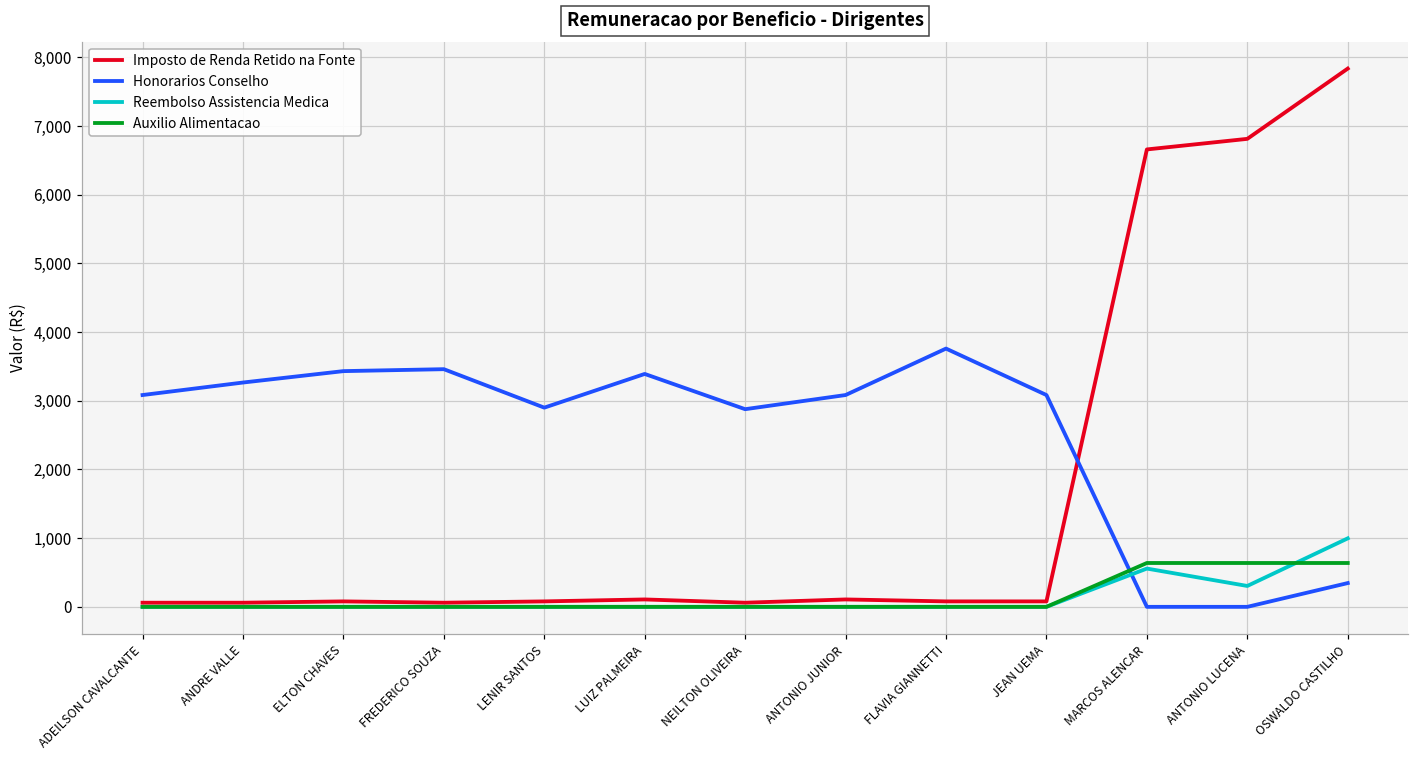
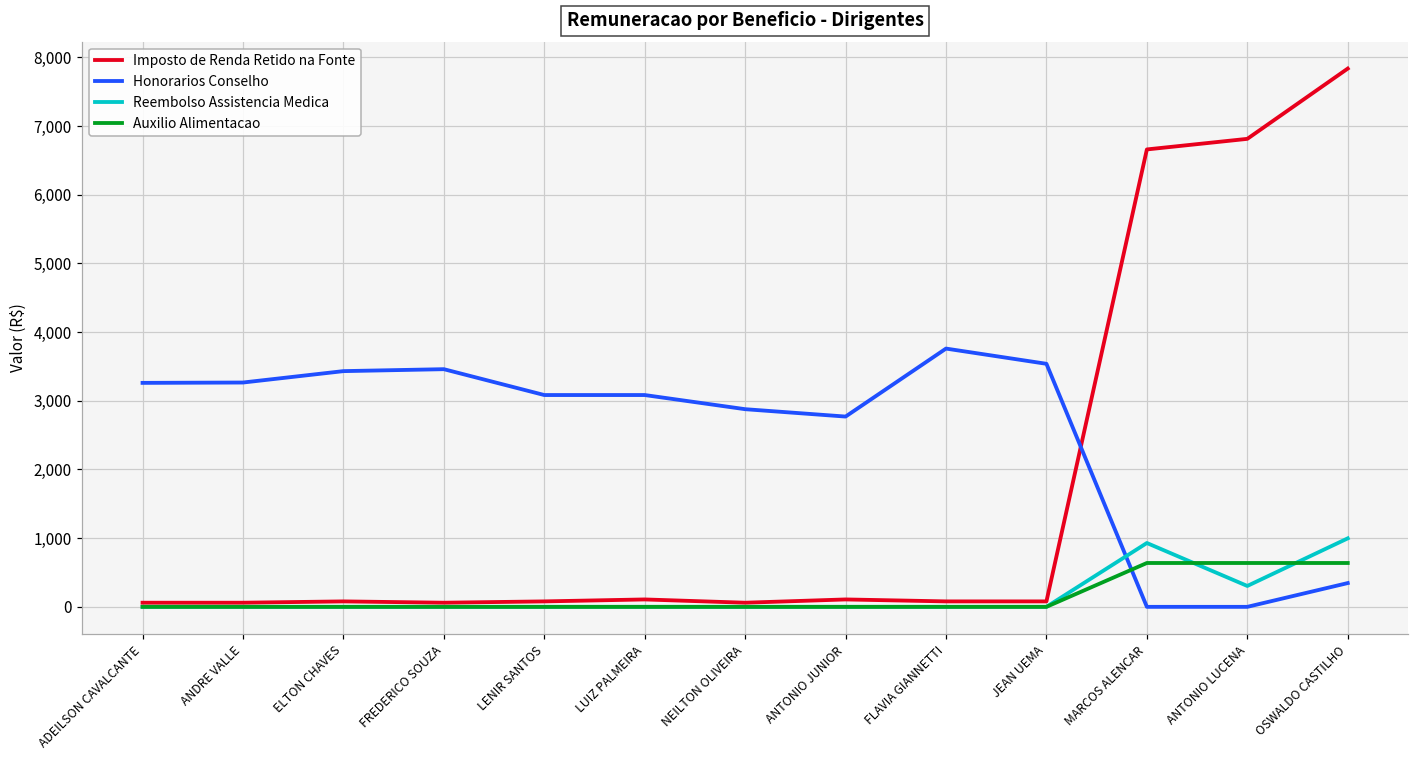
Honorarios Conselho, ADEILSON CAVALCANTE: 3,100 -> 3,300
Honorarios Conselho, LENIR SANTOS: 2,900 -> 3,100
Honorarios Conselho, LUIZ PALMEIRA: 3,400 -> 3,100
Honorarios Conselho, ANTONIO JUNIOR: 3,100 -> 2,800
Honorarios Conselho, JEAN UEMA: 3,100 -> 3,500
Reembolso Assistencia Medica, MARCOS ALENCAR: 600 -> 900
